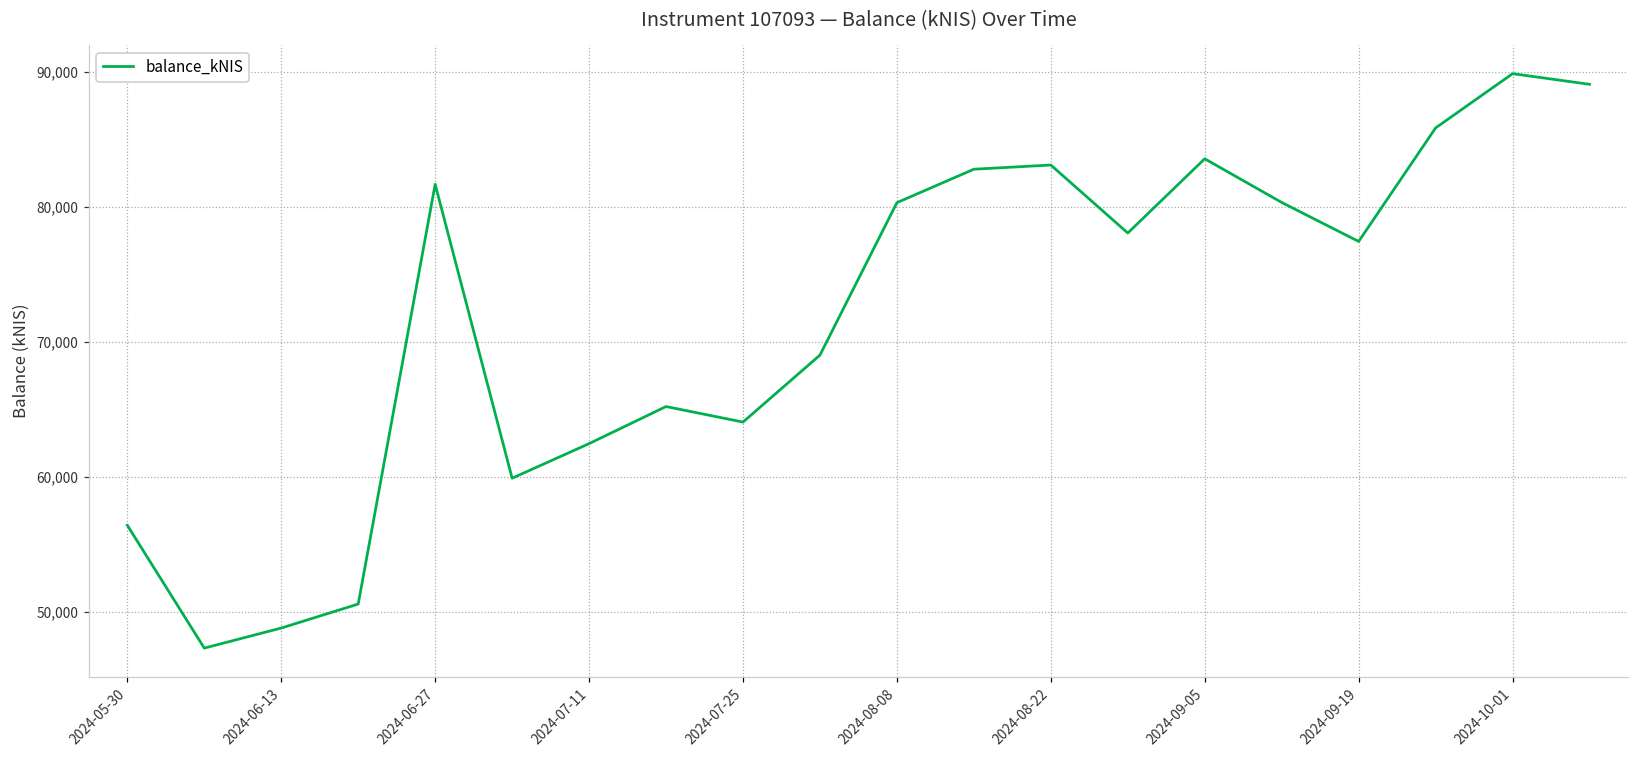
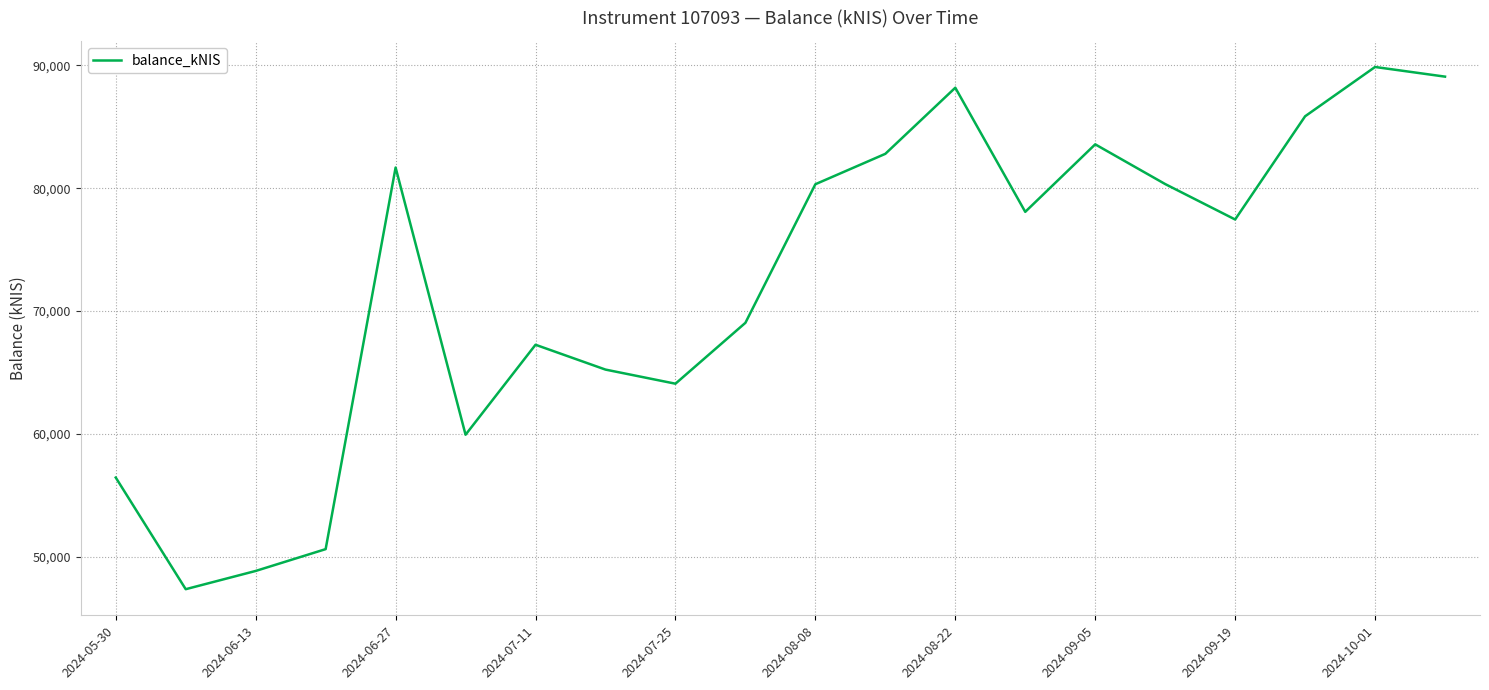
2024-07-11: 62,500 -> 67,300
2024-08-22: 83,100 -> 88,200
